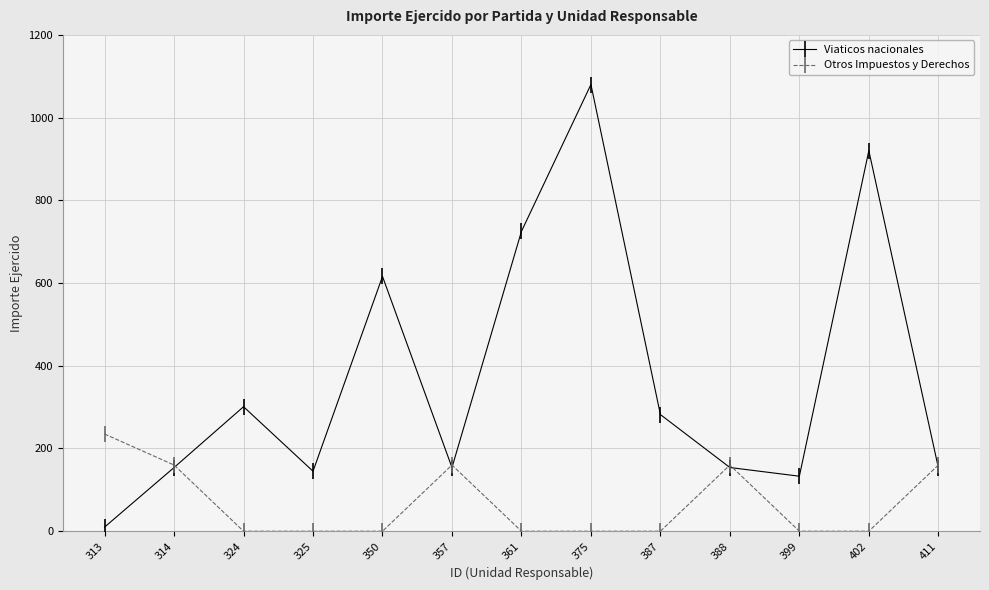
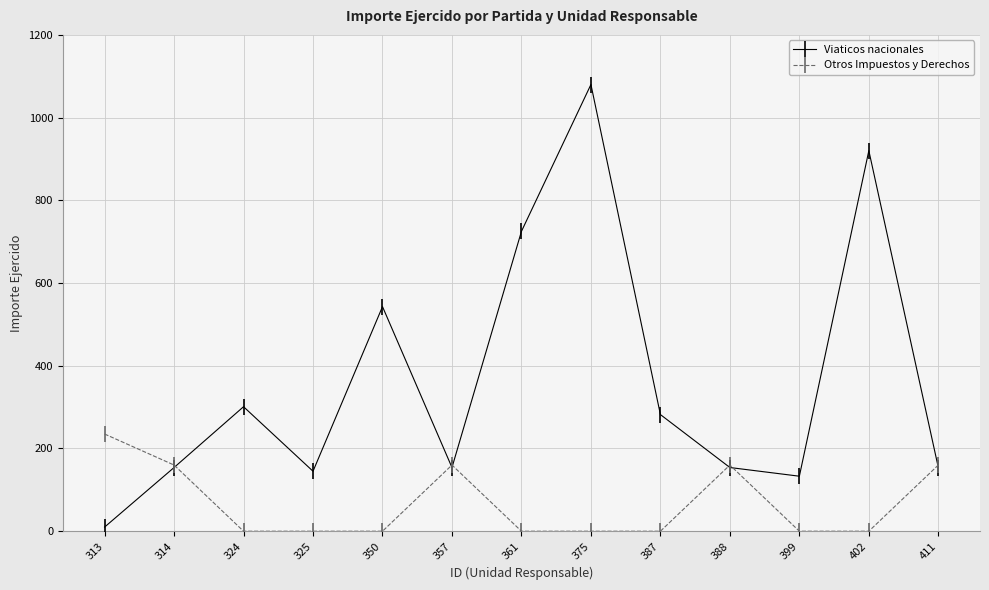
Viaticos nacionales, 350: 620 -> 540
